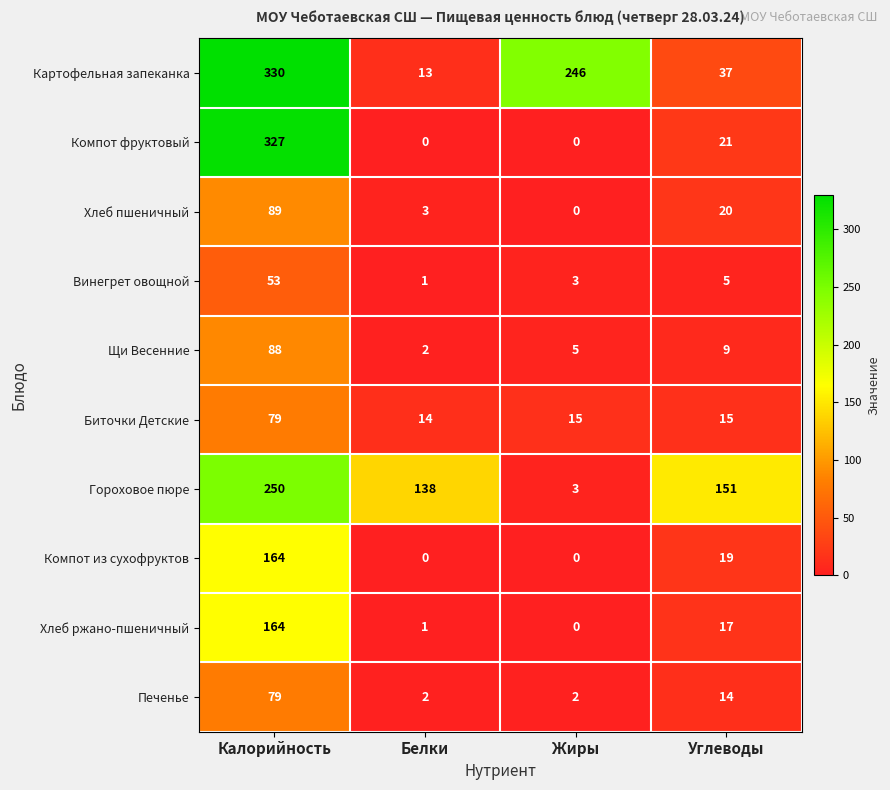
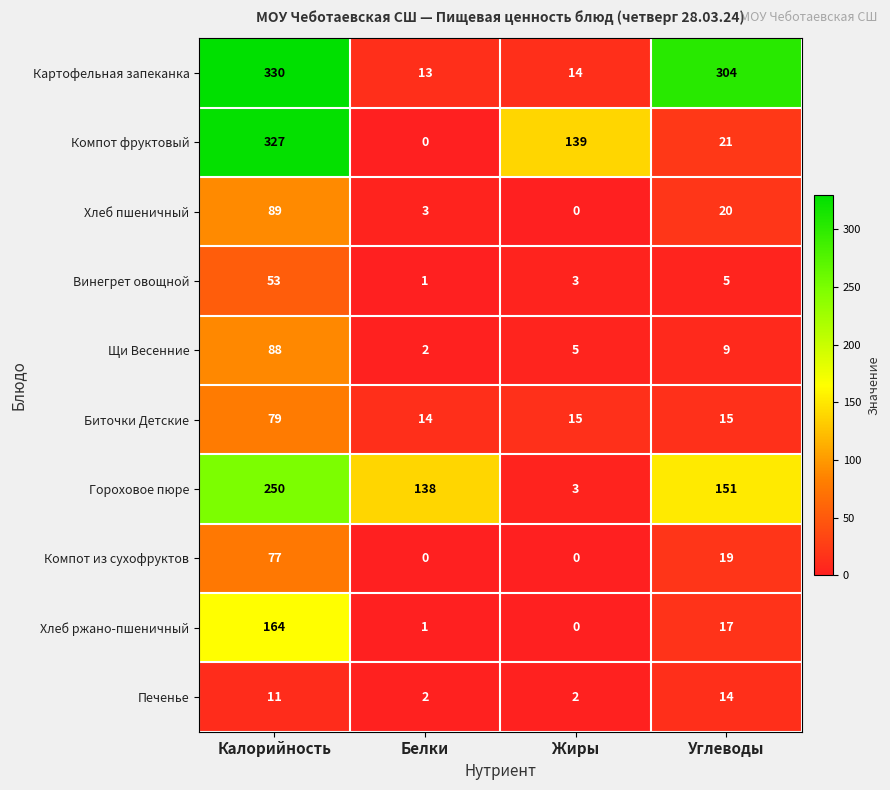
Картофельная запеканка, Жиры: 246 -> 14
Картофельная запеканка, Углеводы: 37 -> 304
Компот фруктовый, Жиры: 0 -> 139
Компот из сухофруктов, Калорийность: 164 -> 77
Печенье, Калорийность: 79 -> 11
